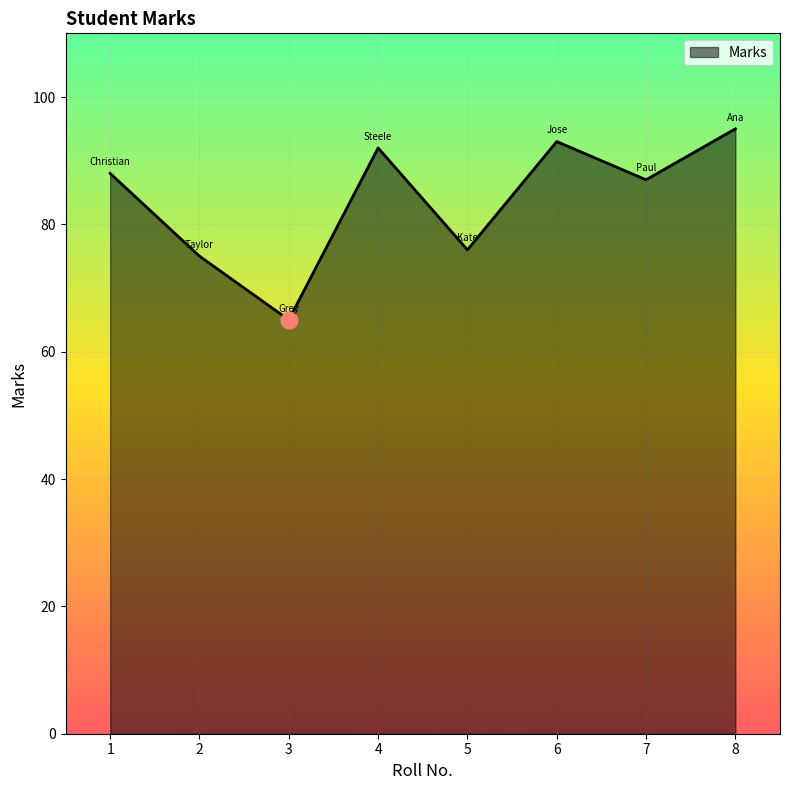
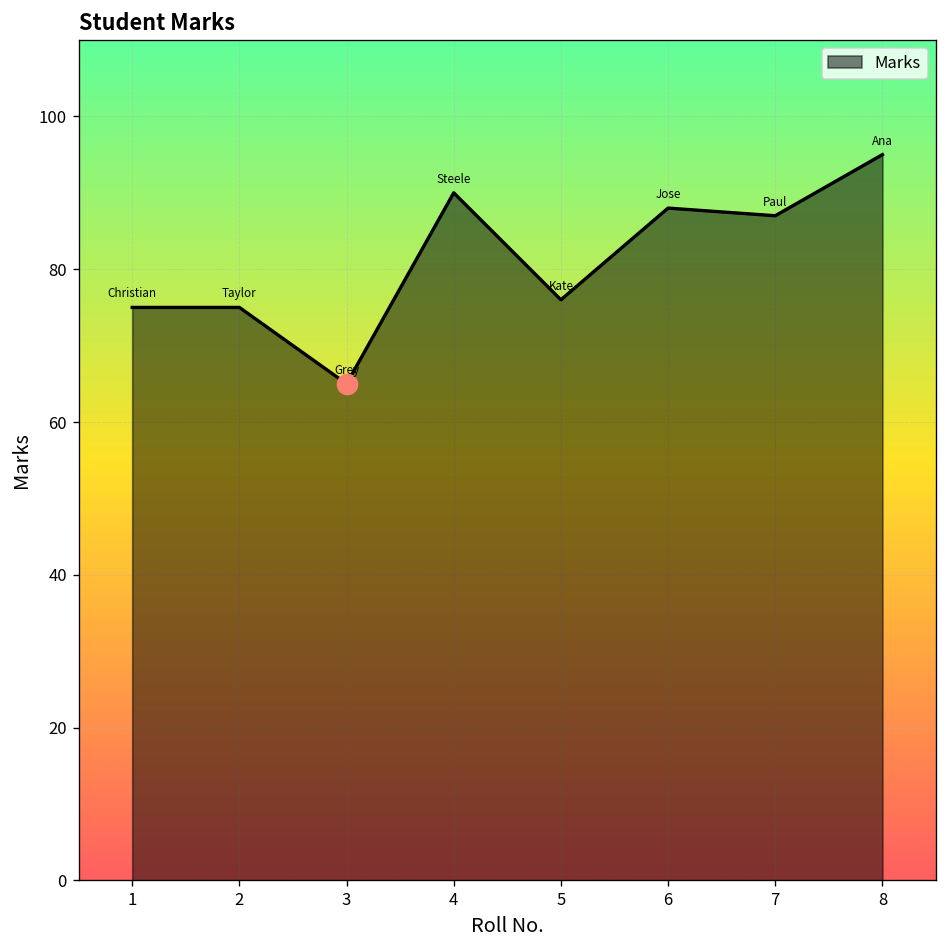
Marks, 1: 88 -> 75
Marks, 4: 92 -> 90
Marks, 6: 93 -> 88
